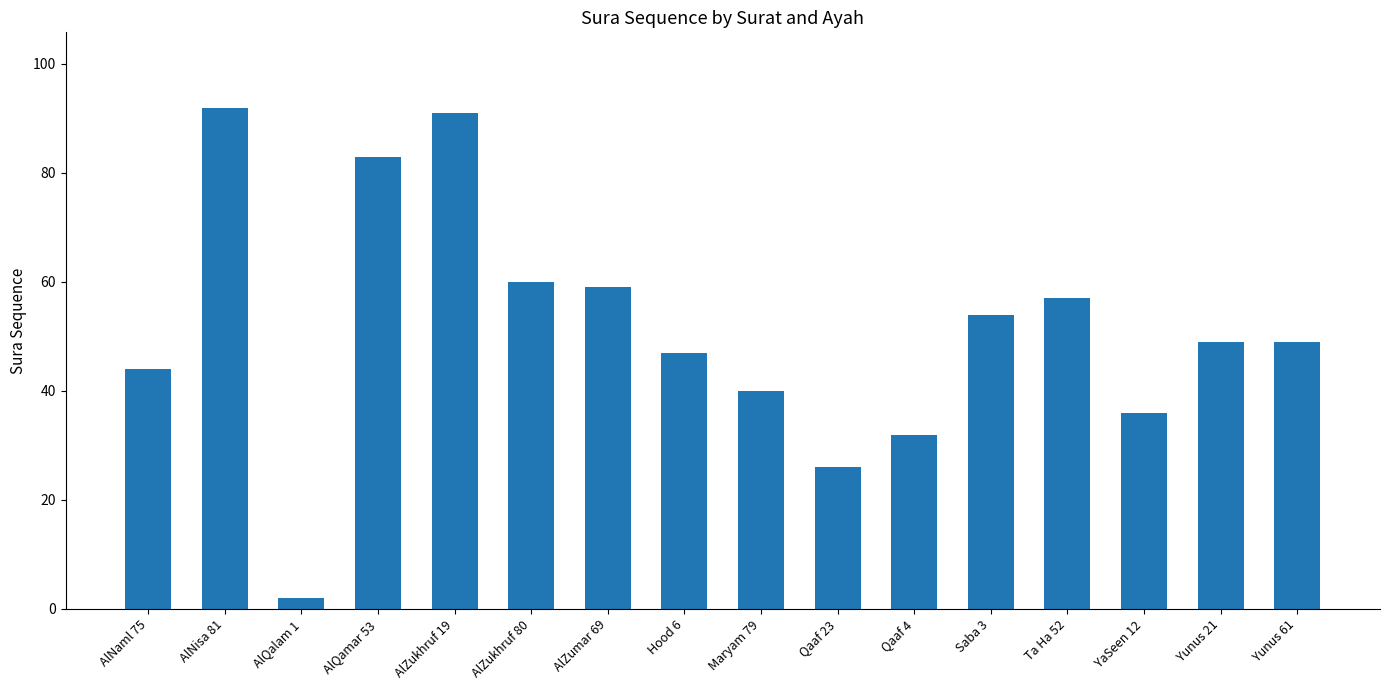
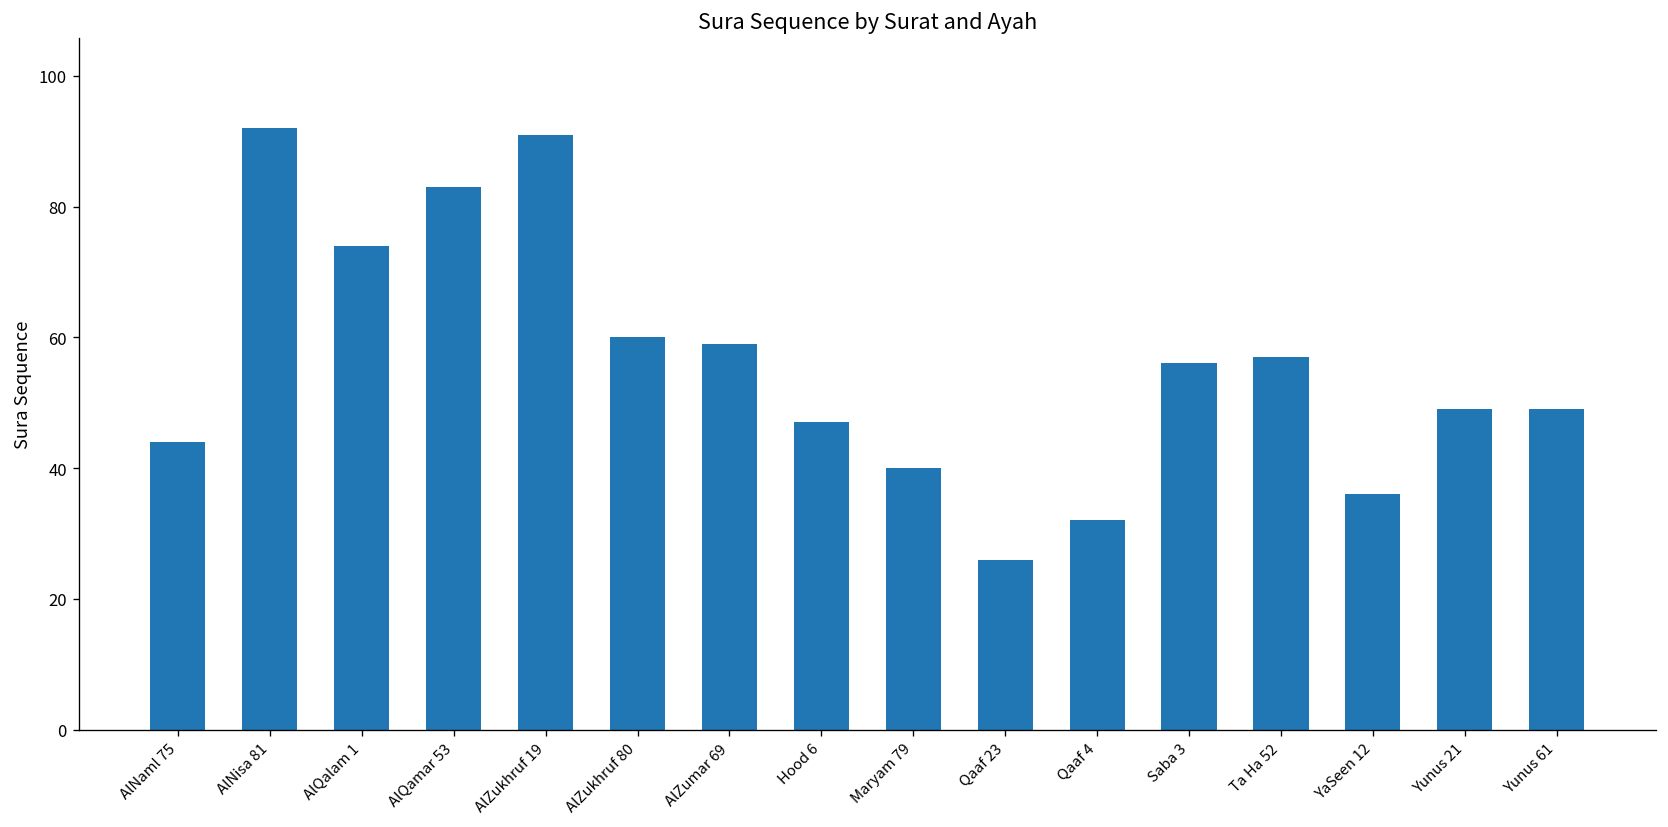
AlQalam 1: 2 -> 74
Saba 3: 54 -> 56
